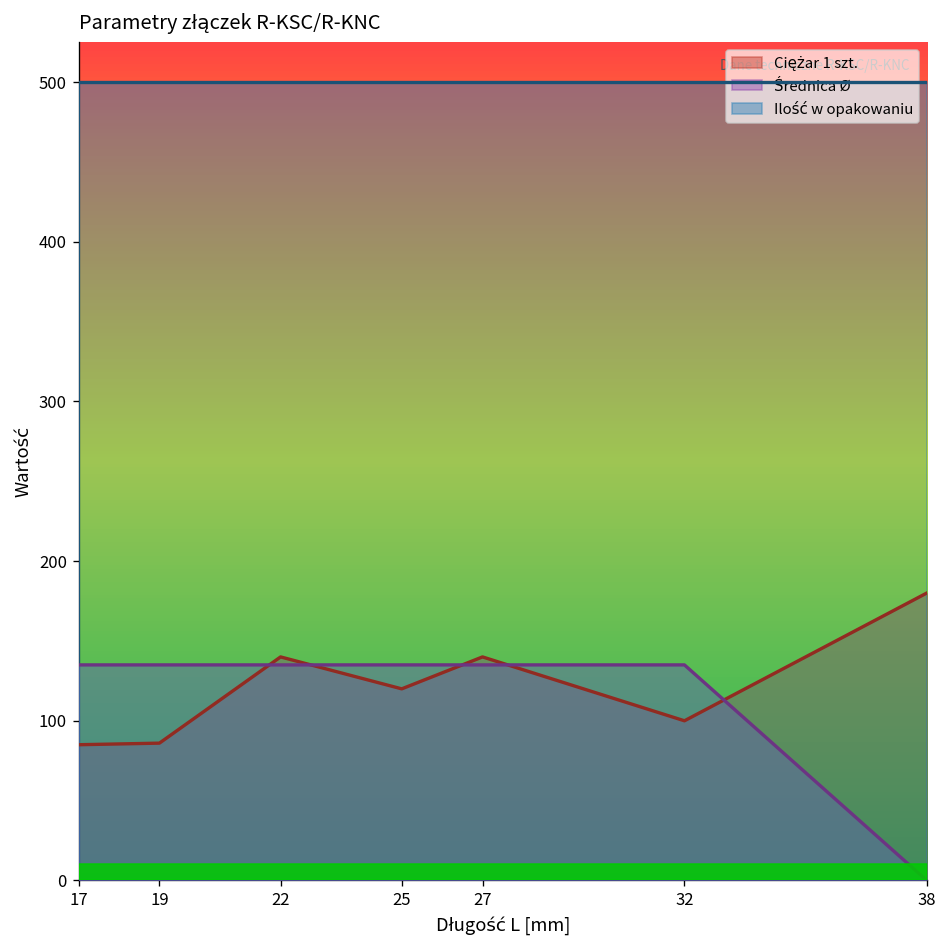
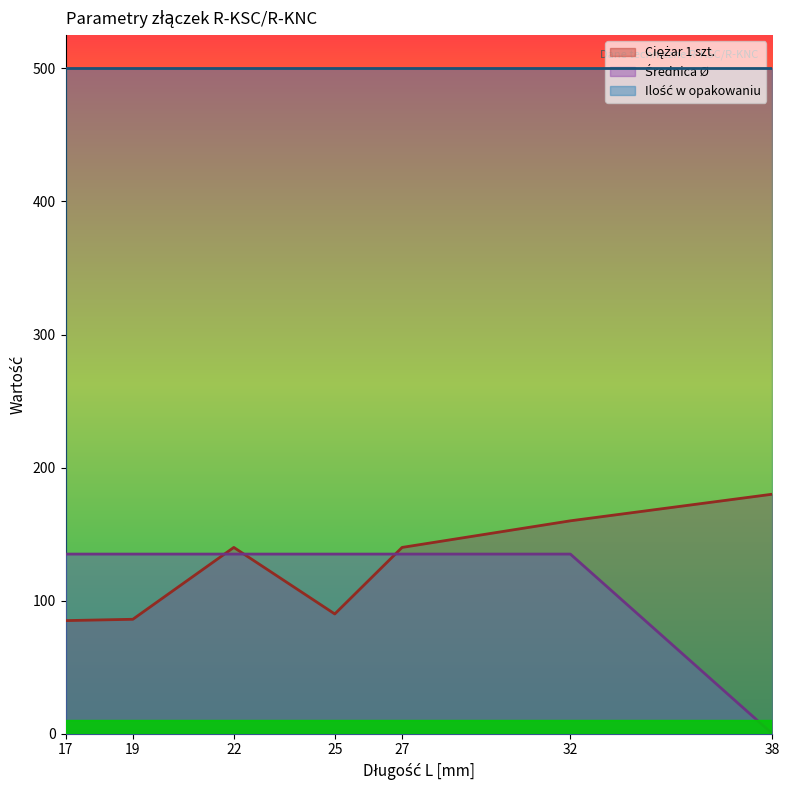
Ciężar 1 szt., 25: 120 -> 90
Ciężar 1 szt., 32: 100 -> 160
